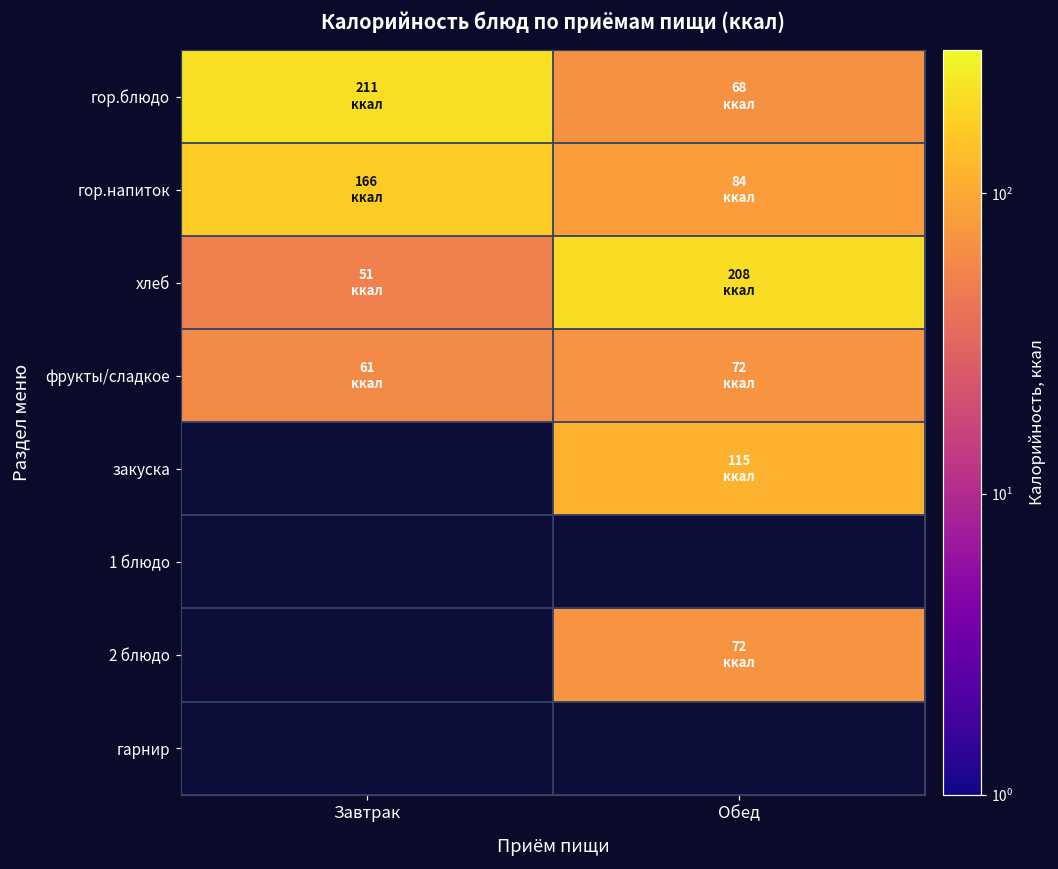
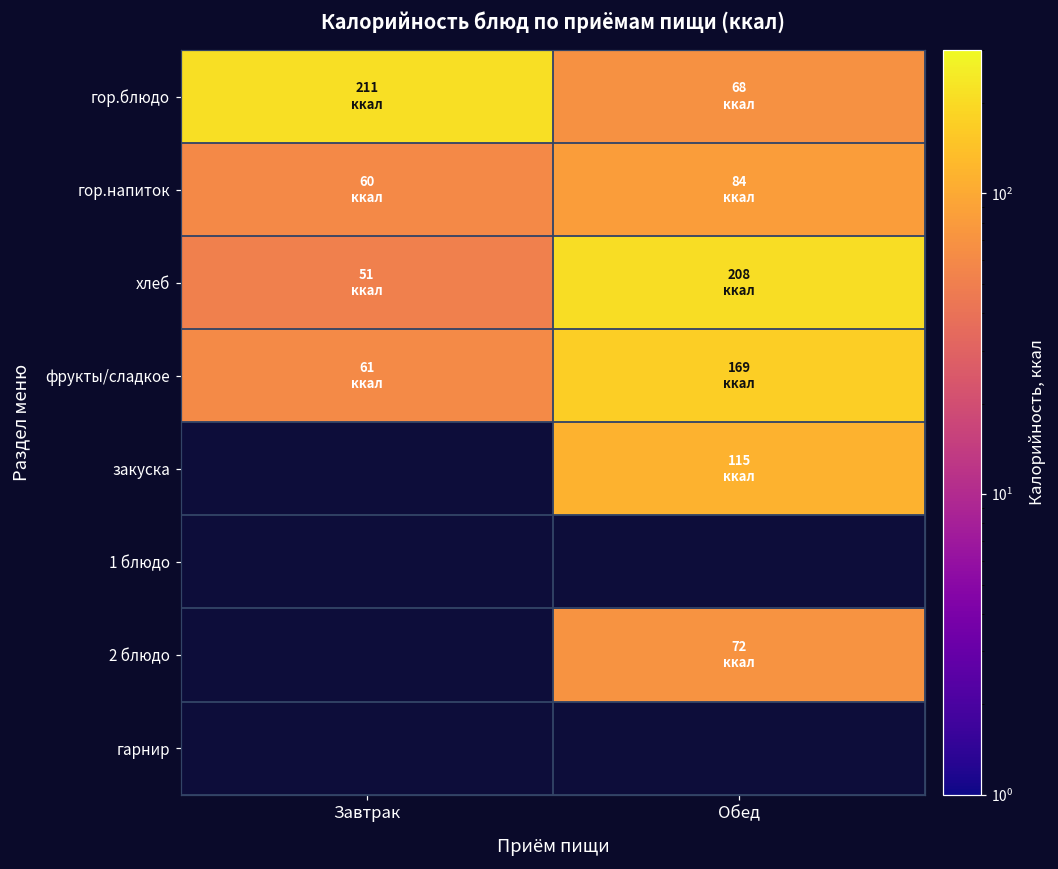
гор.напиток, Завтрак: 166 -> 60
фрукты/сладкое, Обед: 72 -> 169
